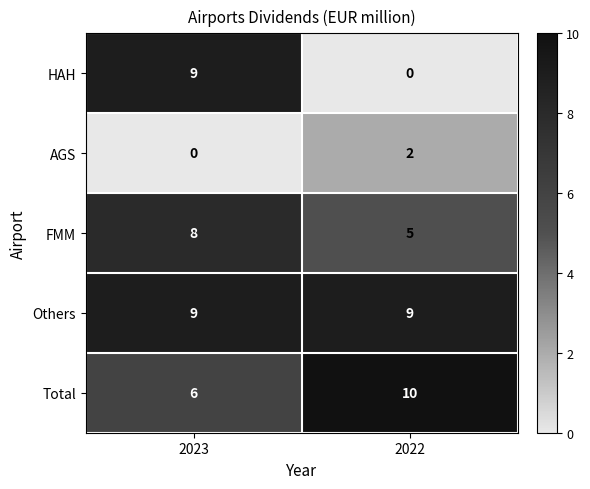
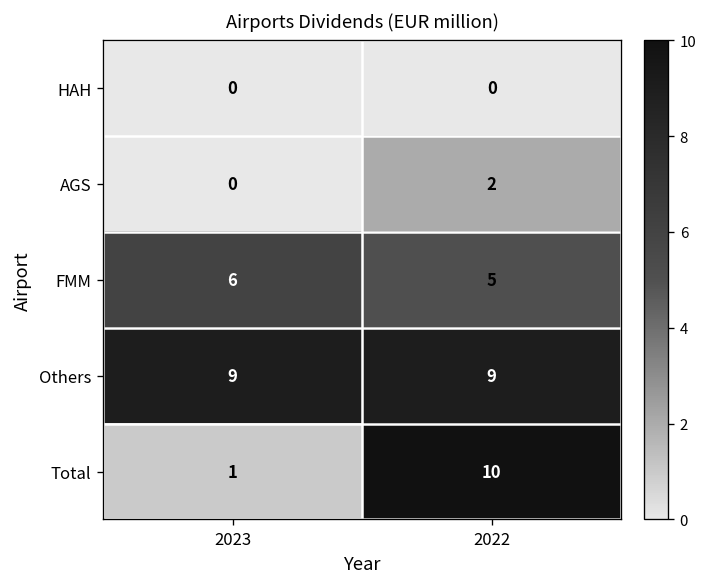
HAH, 2023: 9 -> 0
FMM, 2023: 8 -> 6
Total, 2023: 6 -> 1
